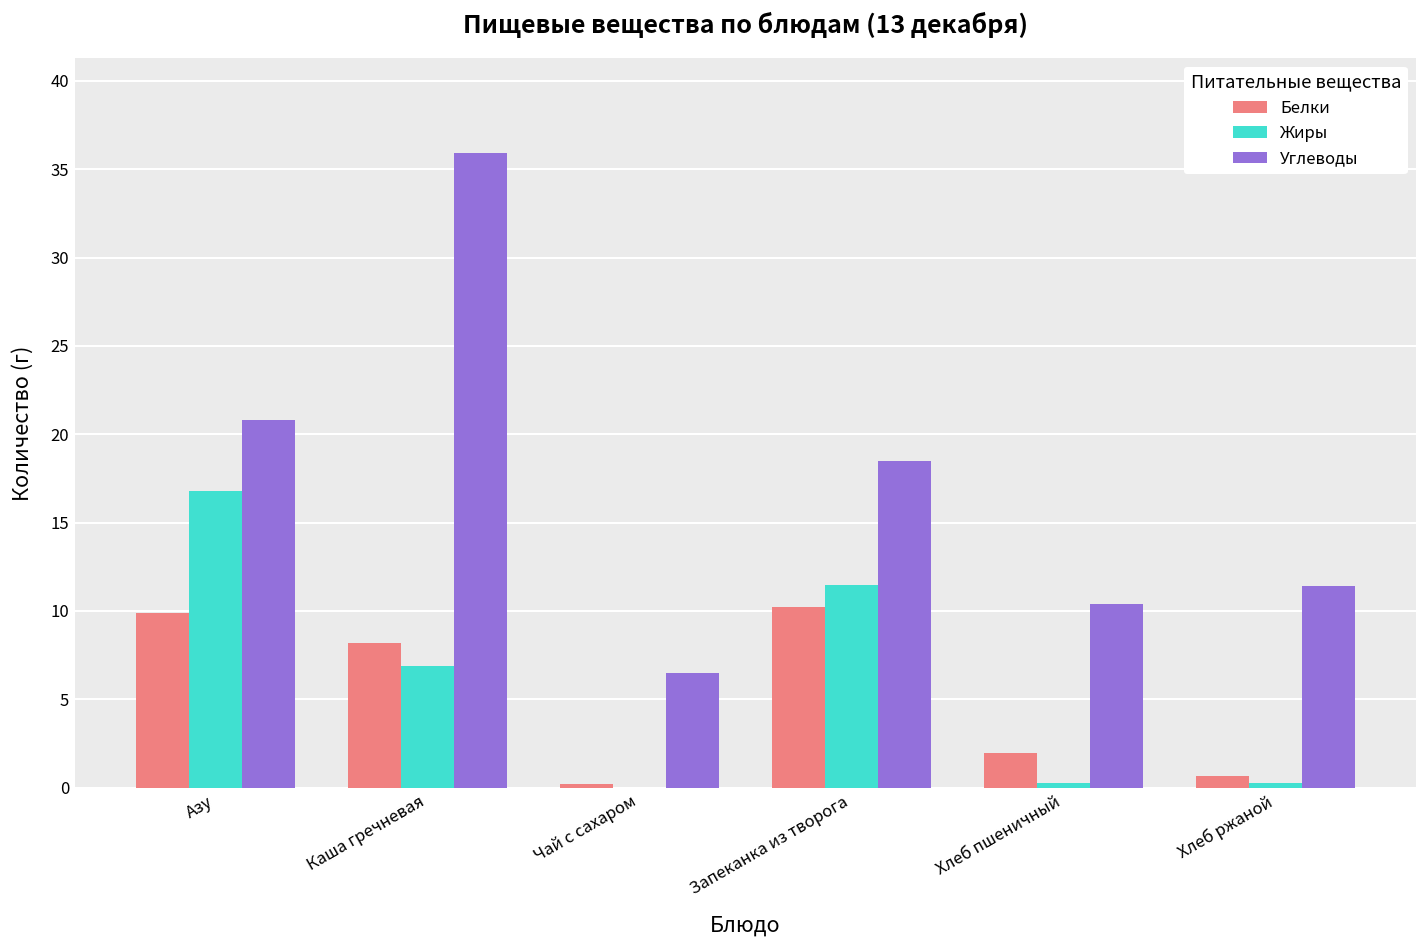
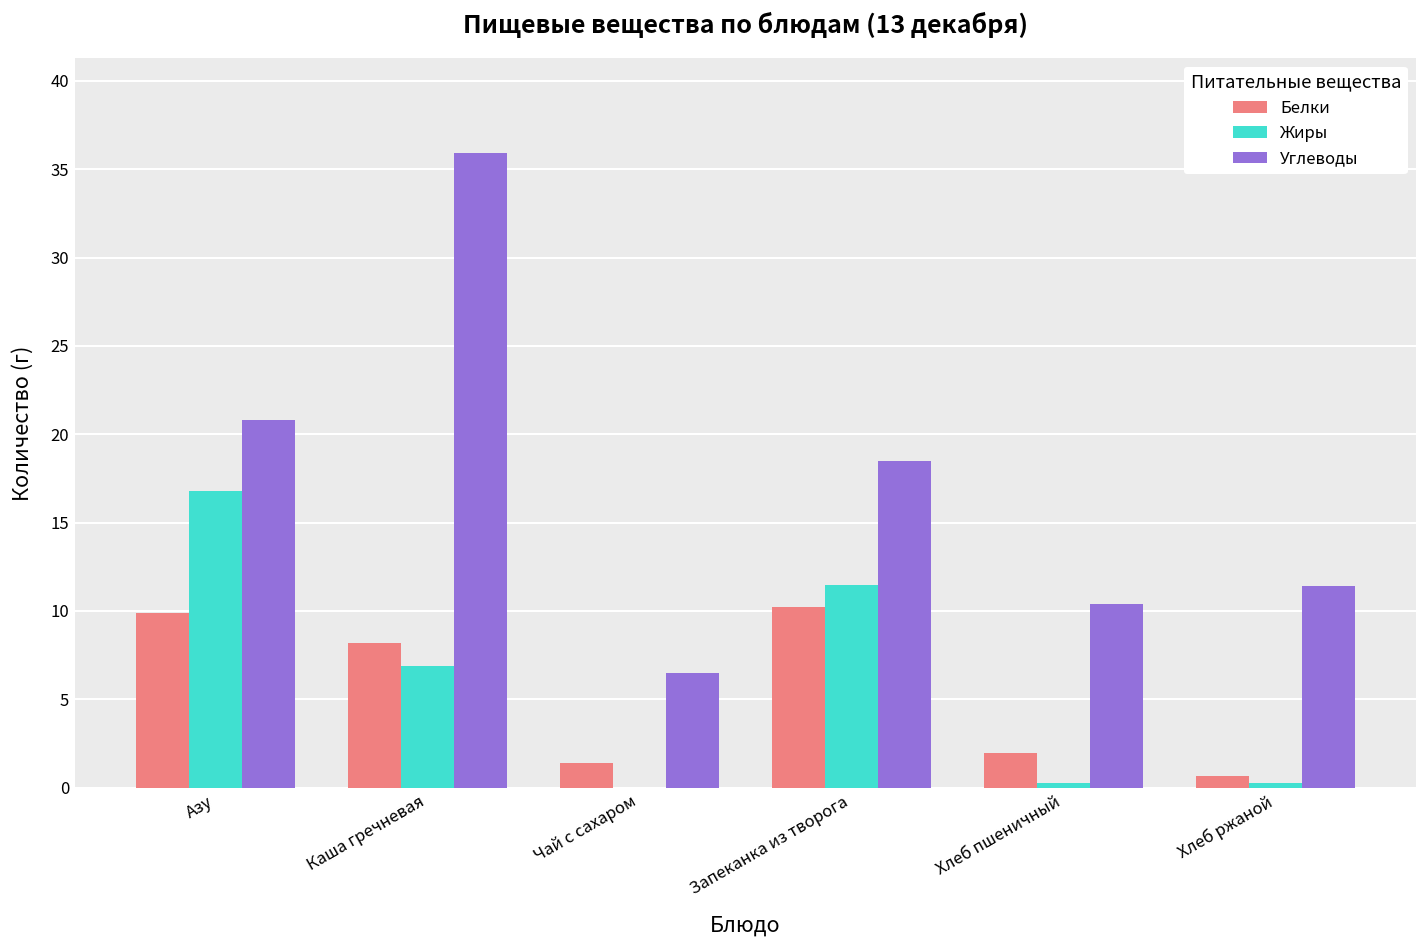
Белки, Чай с сахаром: 0.2 -> 1.4
